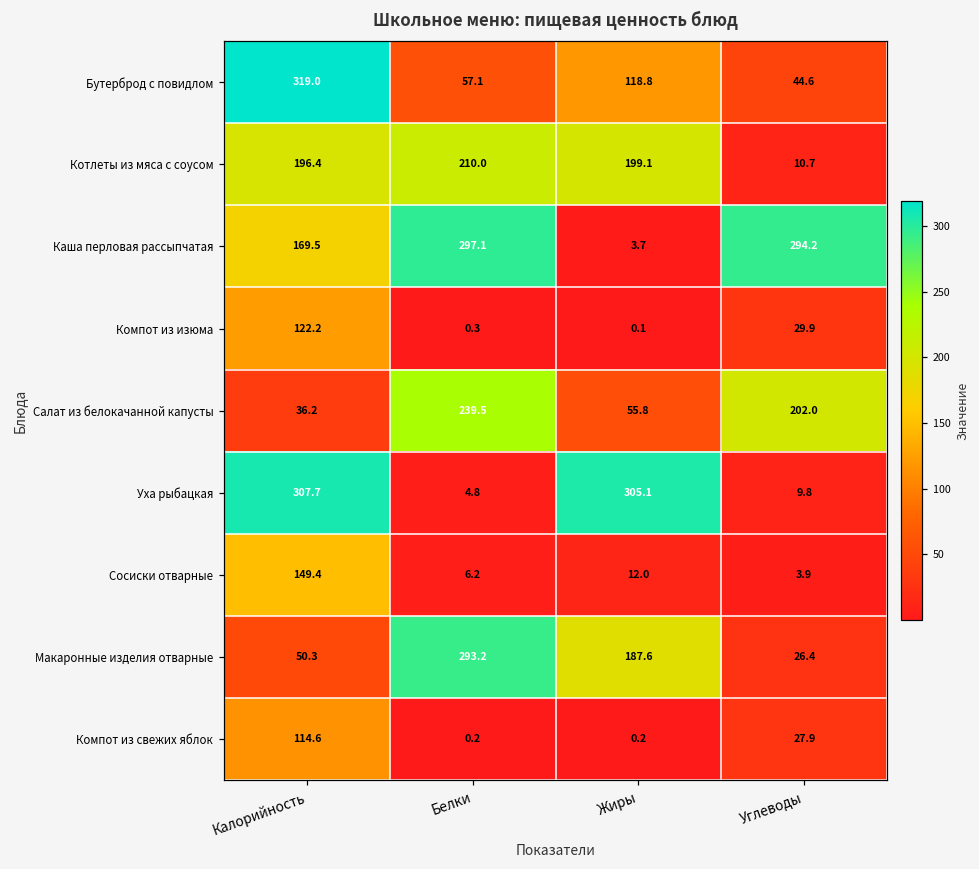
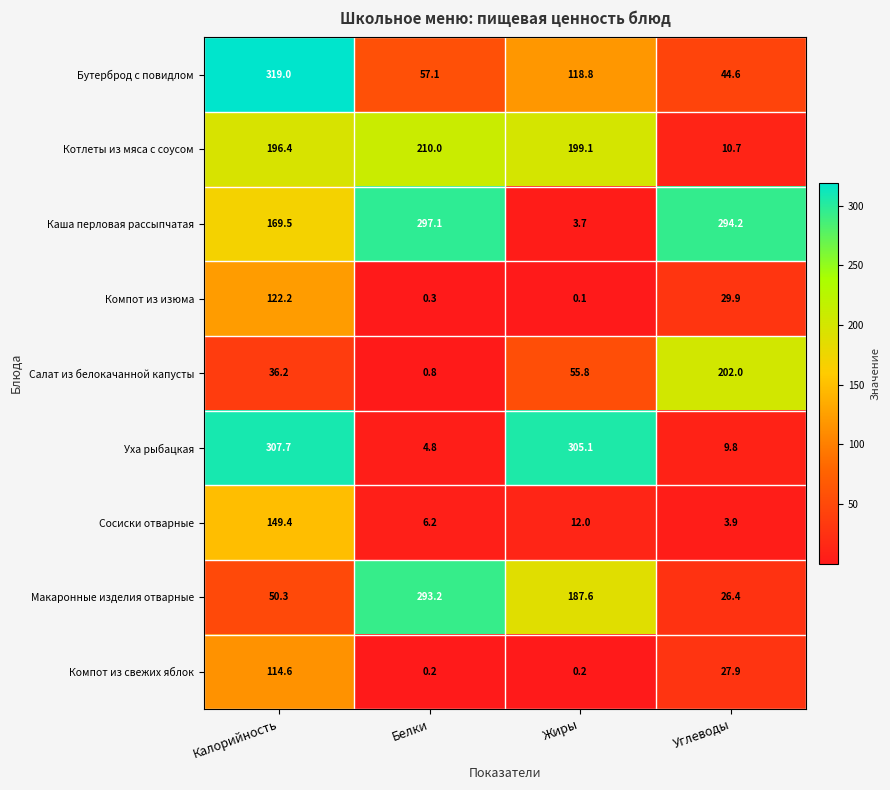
Салат из белокачанной капусты, Белки: 239.5 -> 0.8
